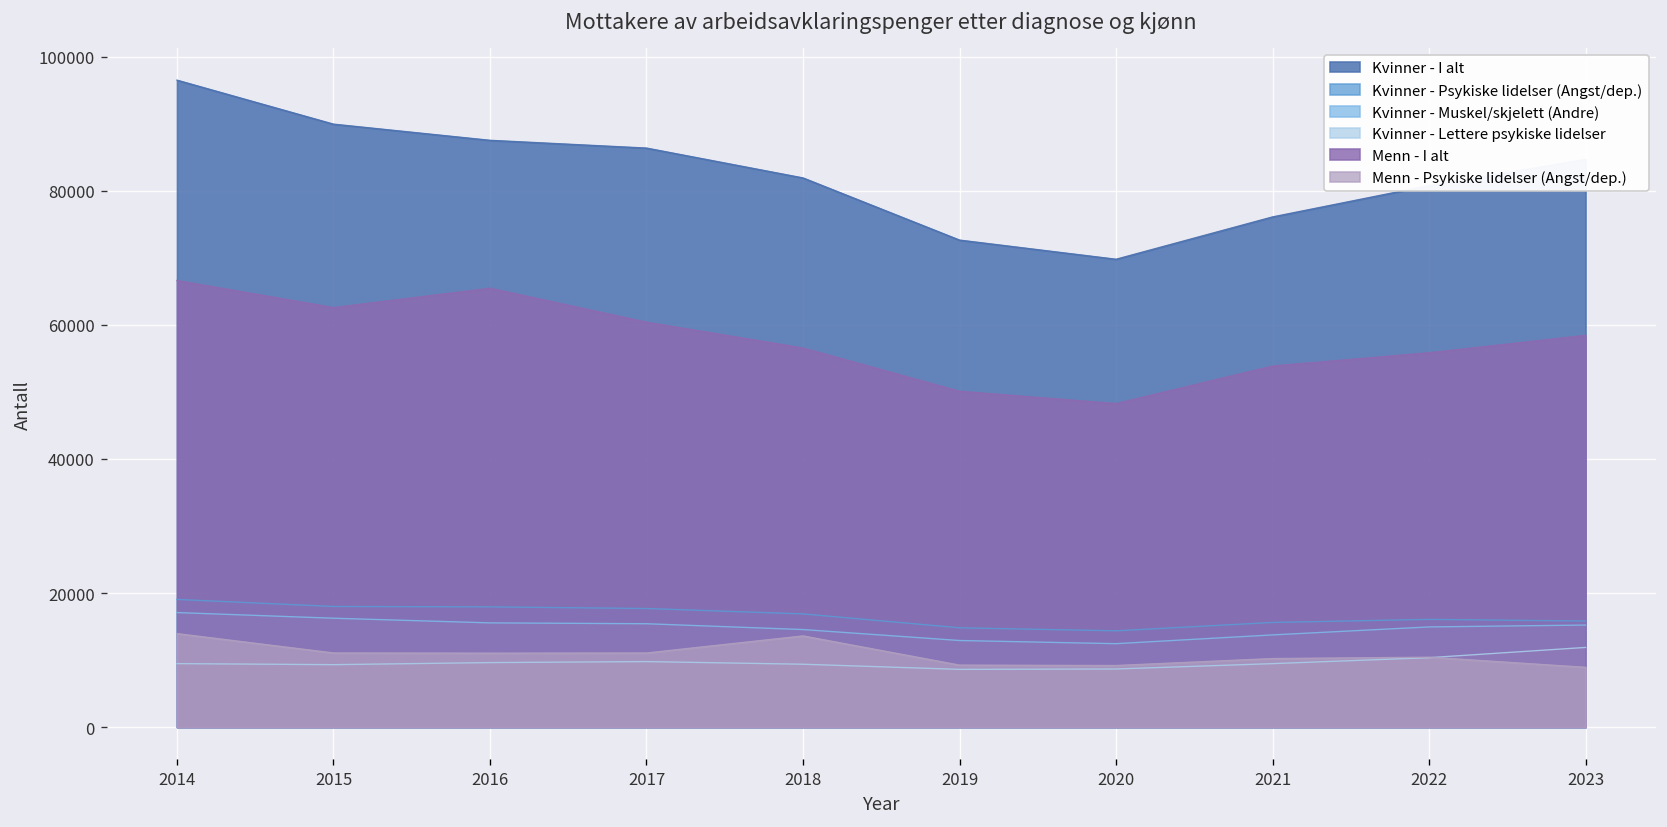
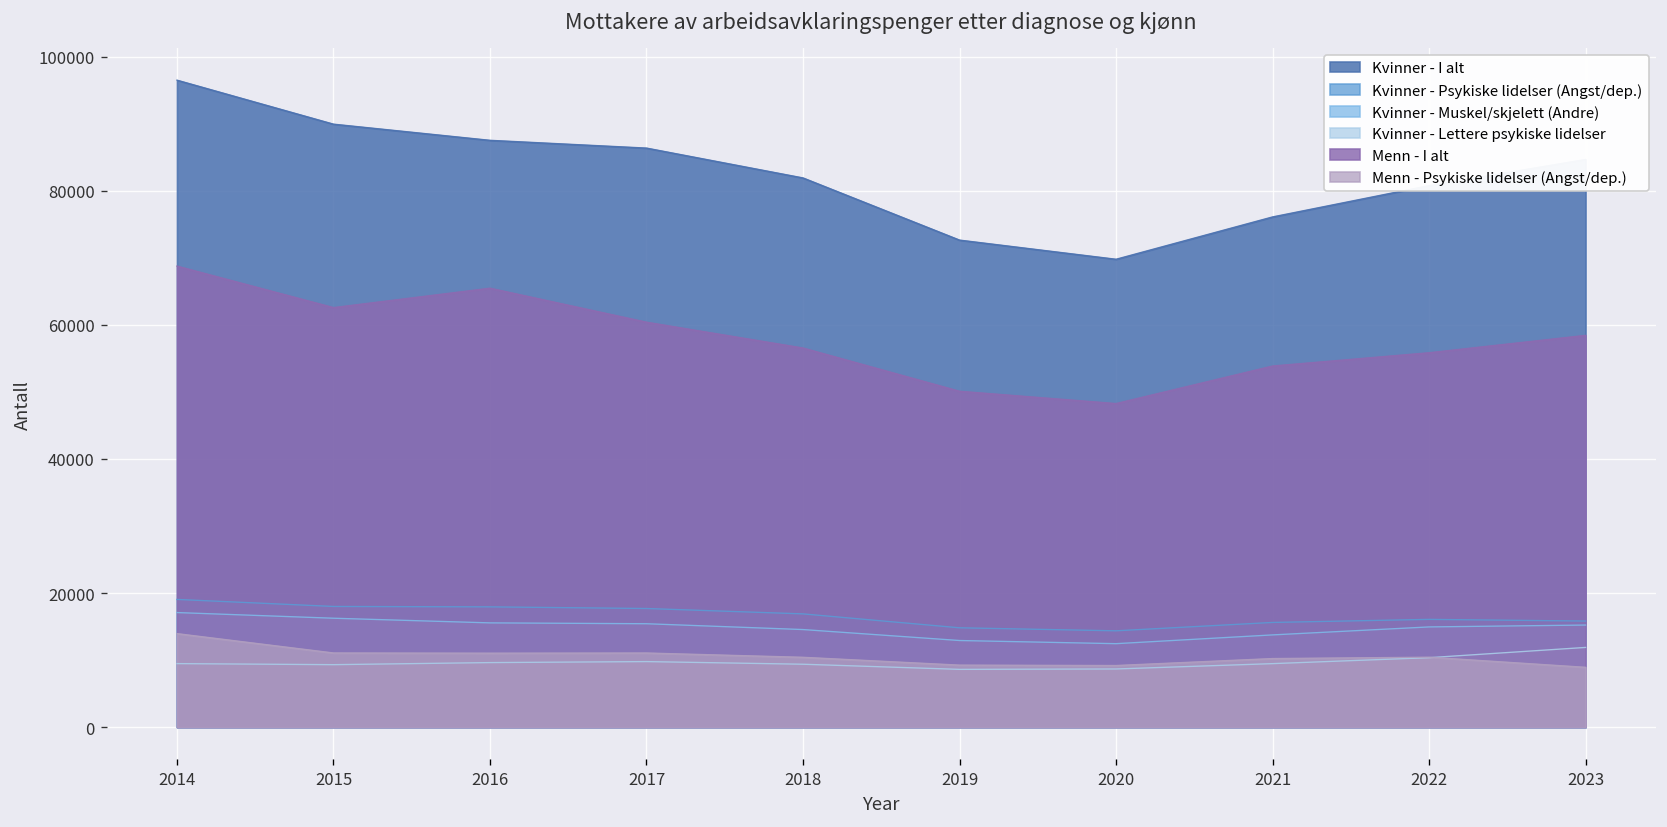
Menn - I alt, 2014: 67000 -> 69000
Menn - Psykiske lidelser (Angst/dep.), 2018: 14000 -> 10000
